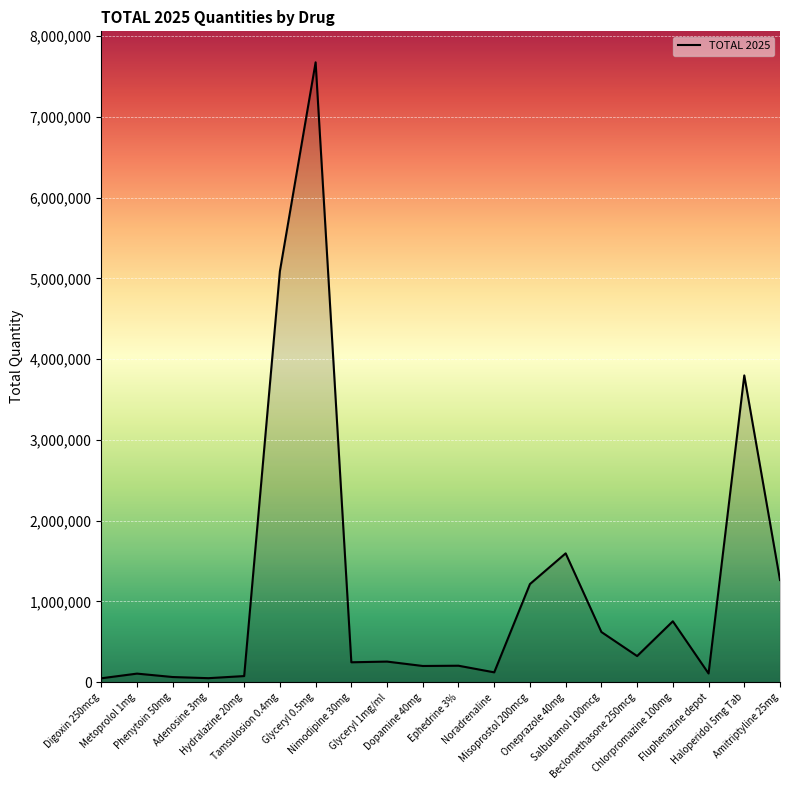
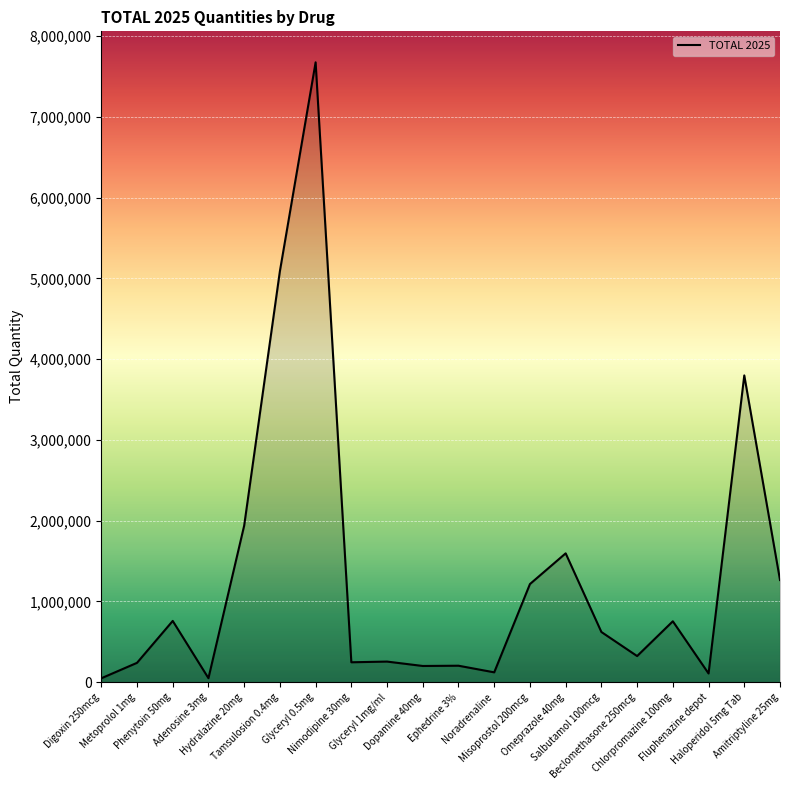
Metoprolol 1mg: 100,000 -> 200,000
Phenytoin 50mg: 100,000 -> 800,000
Hydralazine 20mg: 100,000 -> 1,900,000
